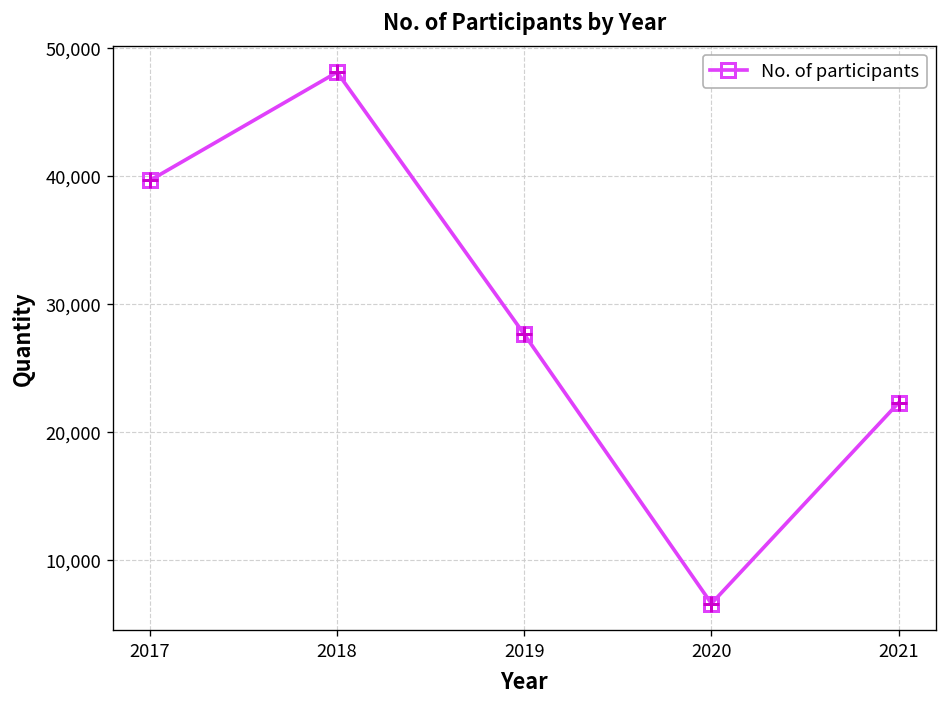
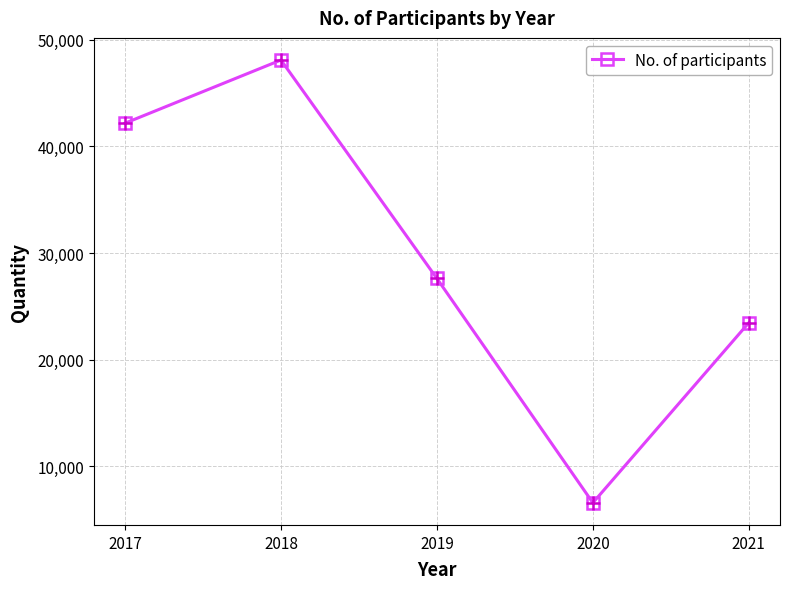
2017: 39,600 -> 42,200
2021: 22,300 -> 23,500
